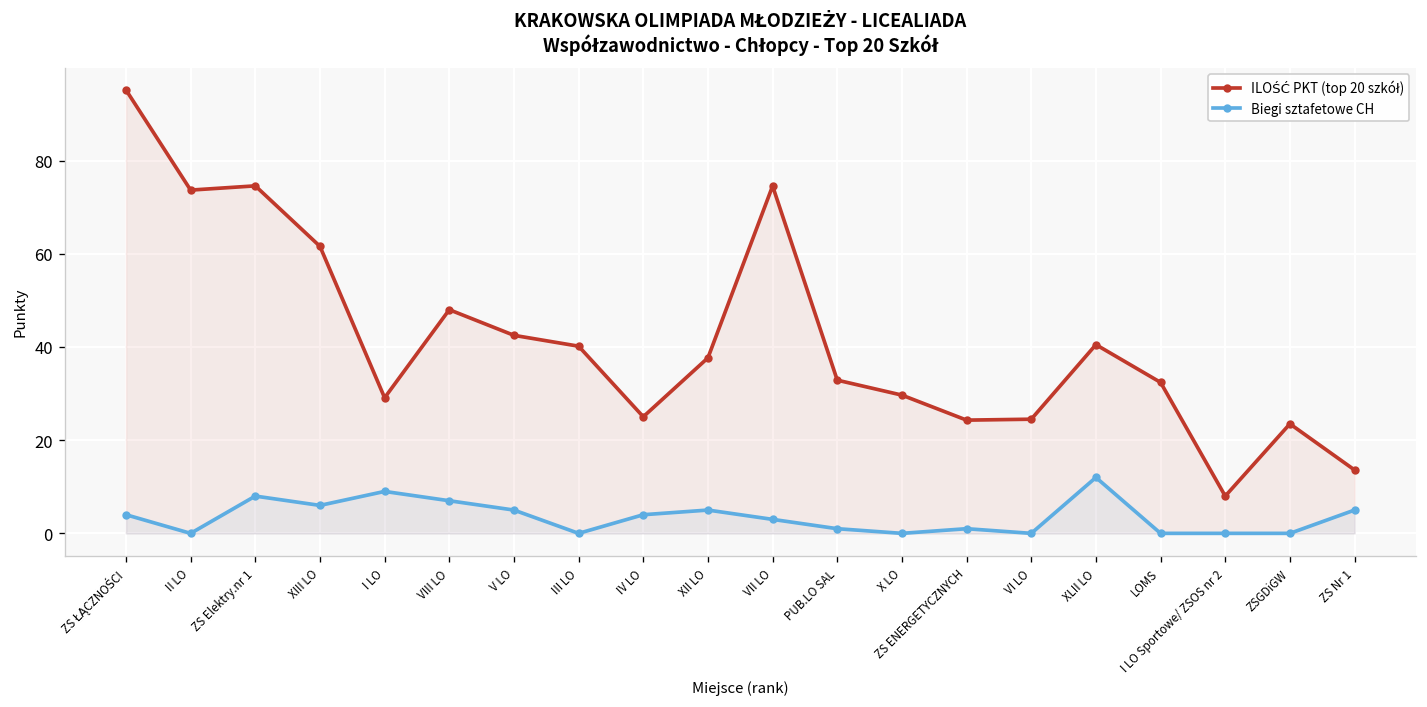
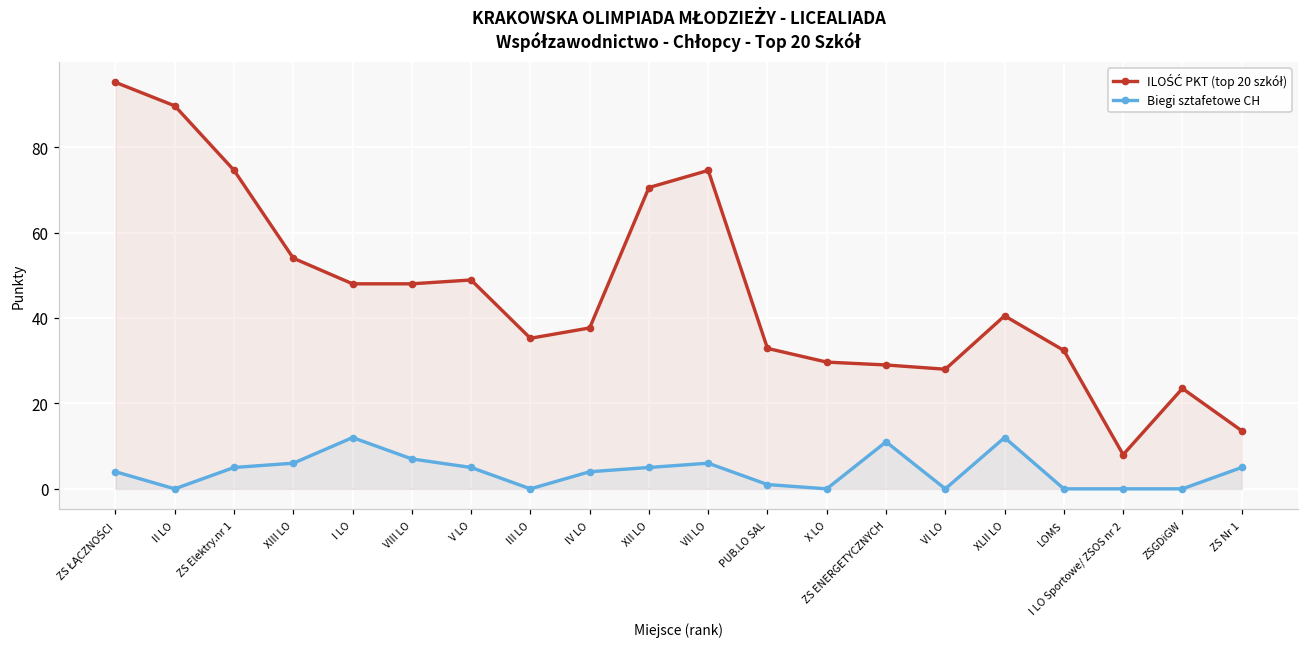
ILOŚĆ PKT (top 20 szkół), II LO: 74 -> 90
Biegi sztafetowe CH, ZS Elektry.nr 1: 8 -> 5
ILOŚĆ PKT (top 20 szkół), XIII LO: 62 -> 54
ILOŚĆ PKT (top 20 szkół), I LO: 29 -> 48
Biegi sztafetowe CH, I LO: 9 -> 12
ILOŚĆ PKT (top 20 szkół), V LO: 43 -> 49
ILOŚĆ PKT (top 20 szkół), III LO: 40 -> 35
ILOŚĆ PKT (top 20 szkół), IV LO: 25 -> 38
ILOŚĆ PKT (top 20 szkół), XII LO: 38 -> 71
Biegi sztafetowe CH, VII LO: 3 -> 6
ILOŚĆ PKT (top 20 szkół), ZS ENERGETYCZNYCH: 24 -> 29
Biegi sztafetowe CH, ZS ENERGETYCZNYCH: 1 -> 11
ILOŚĆ PKT (top 20 szkół), VI LO: 25 -> 28
